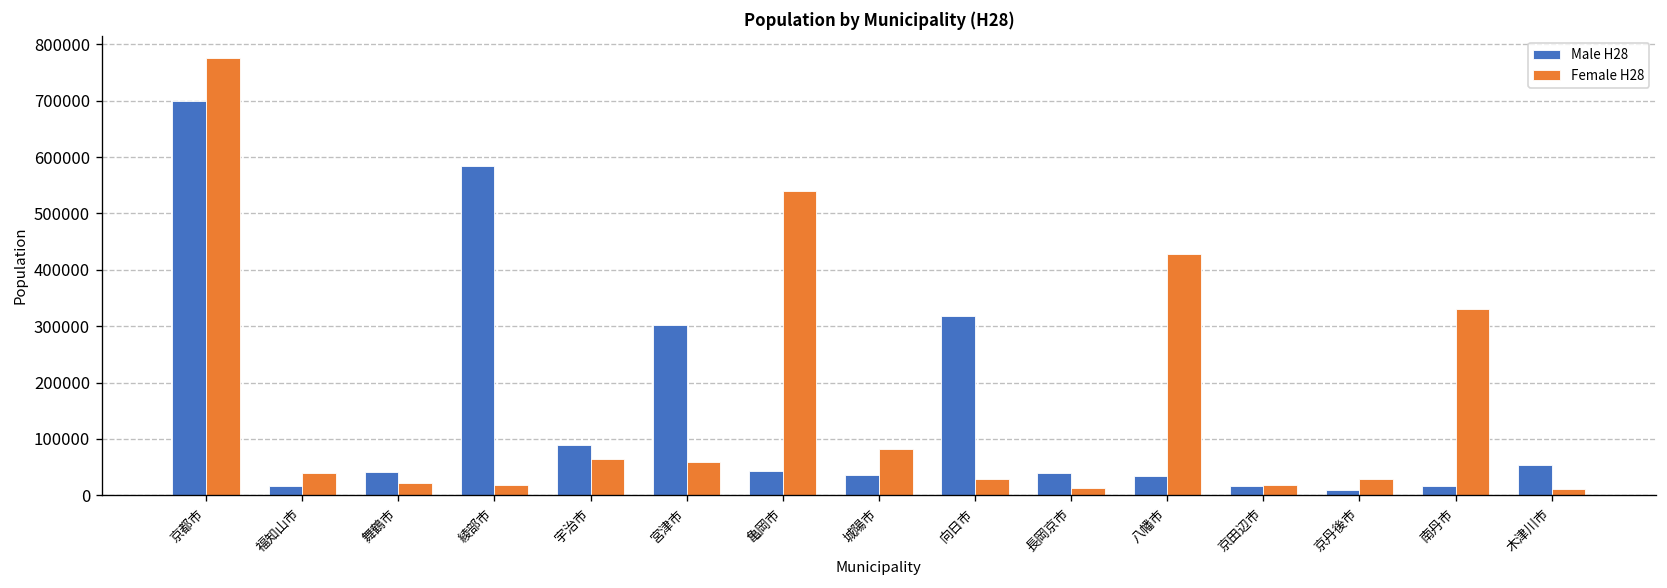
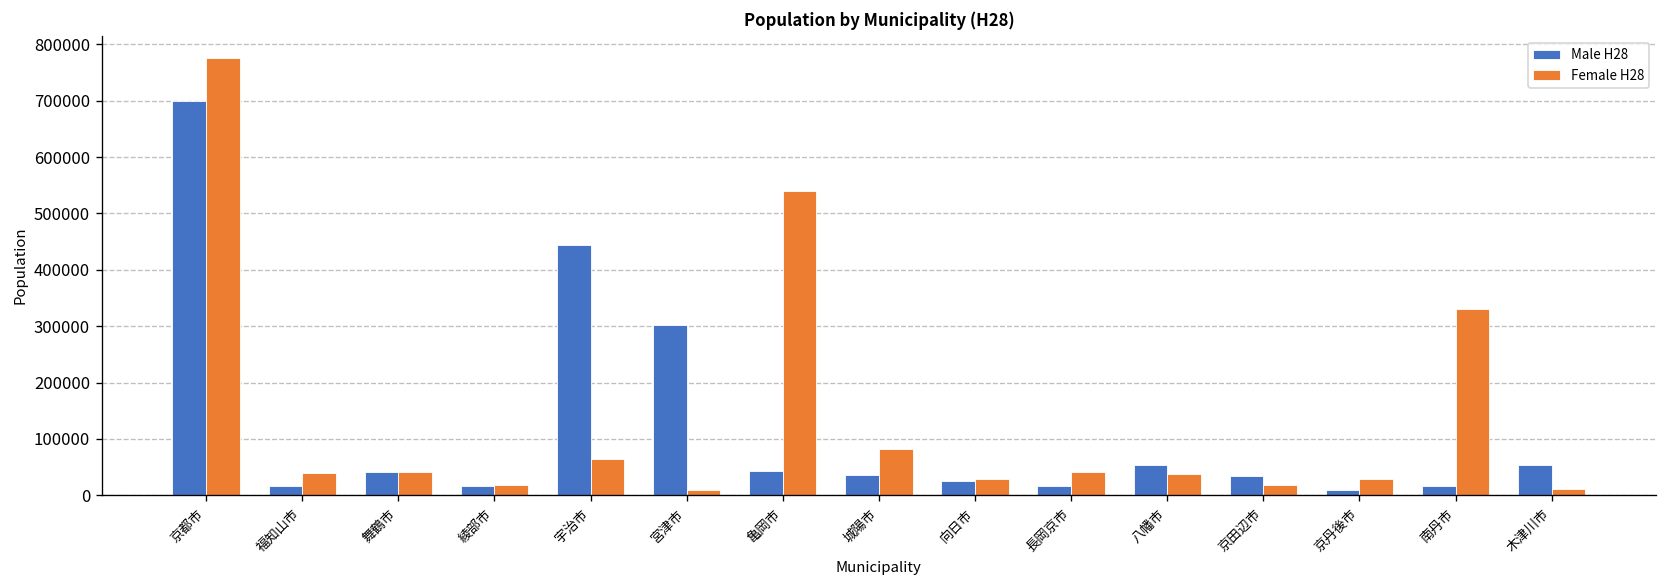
Female H28, 舞鶴市: 20000 -> 40000
Male H28, 綾部市: 580000 -> 20000
Male H28, 宇治市: 90000 -> 440000
Female H28, 宮津市: 60000 -> 10000
Male H28, 向日市: 320000 -> 30000
Male H28, 長岡京市: 40000 -> 20000
Female H28, 長岡京市: 10000 -> 40000
Male H28, 八幡市: 30000 -> 50000
Female H28, 八幡市: 430000 -> 40000
Male H28, 京田辺市: 20000 -> 40000
